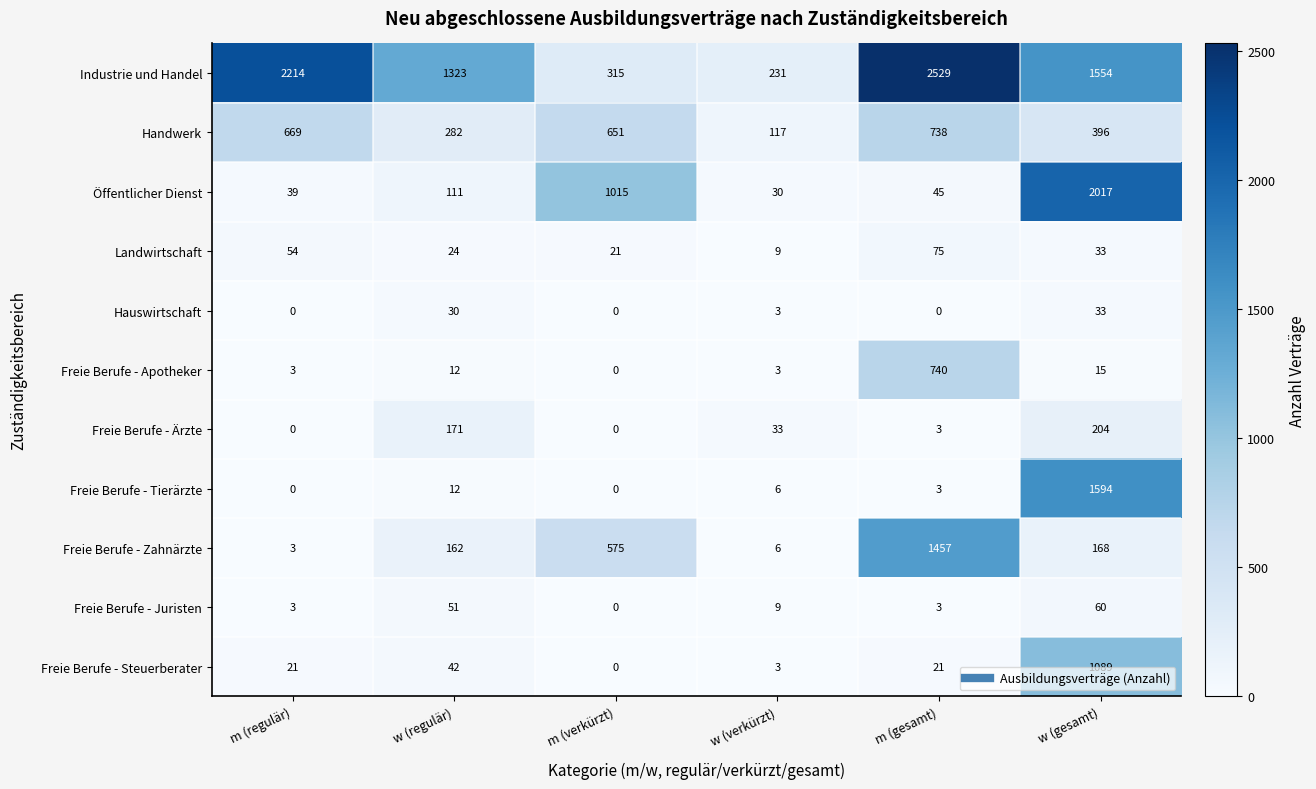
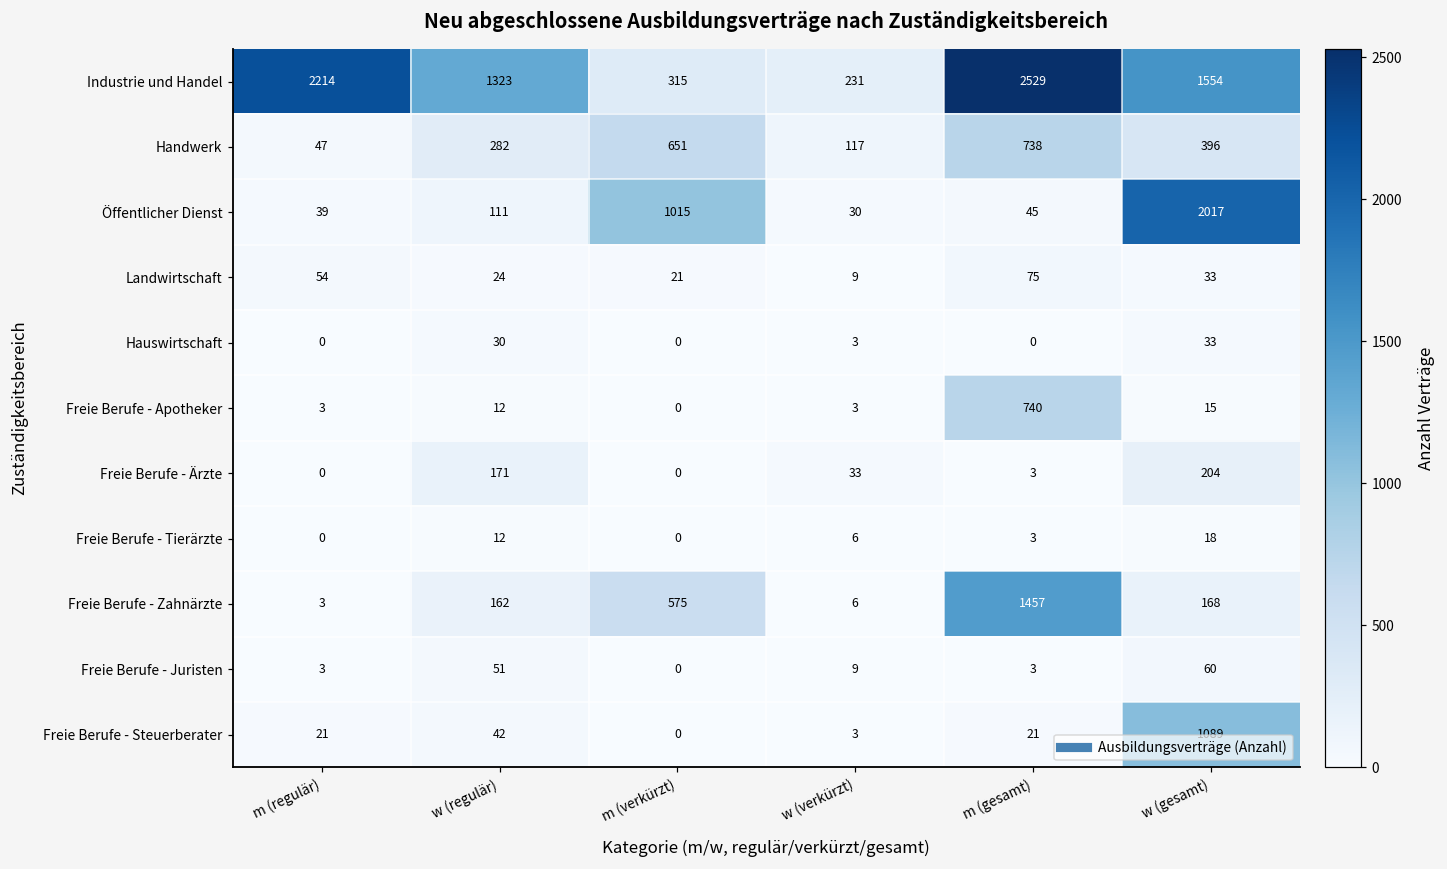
Handwerk, m (regulär): 669 -> 47
Freie Berufe - Tierärzte, w (gesamt): 1594 -> 18
